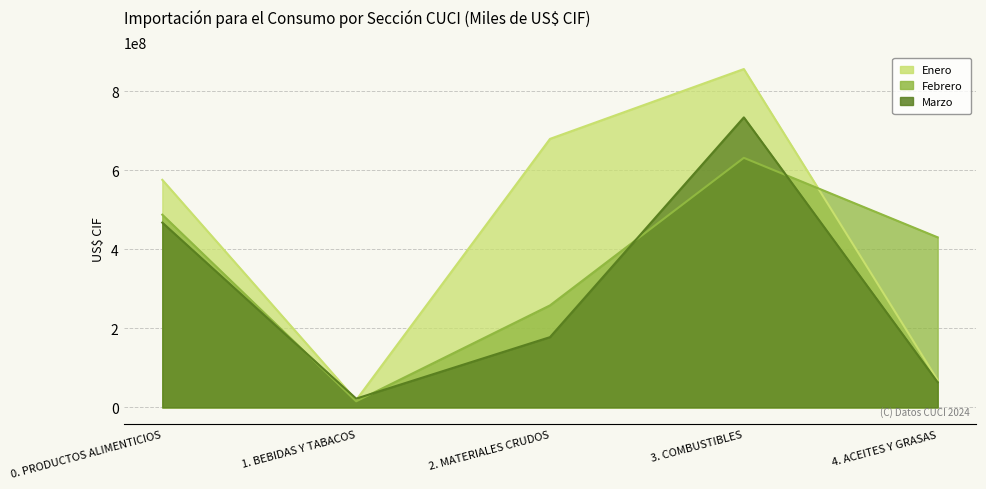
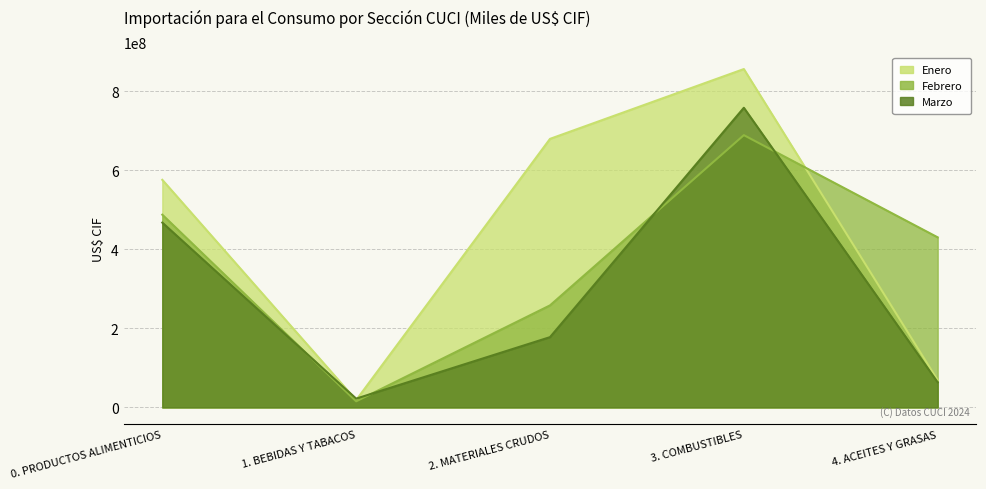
Febrero, 3. COMBUSTIBLES: 630000000 -> 690000000
Marzo, 3. COMBUSTIBLES: 730000000 -> 760000000
